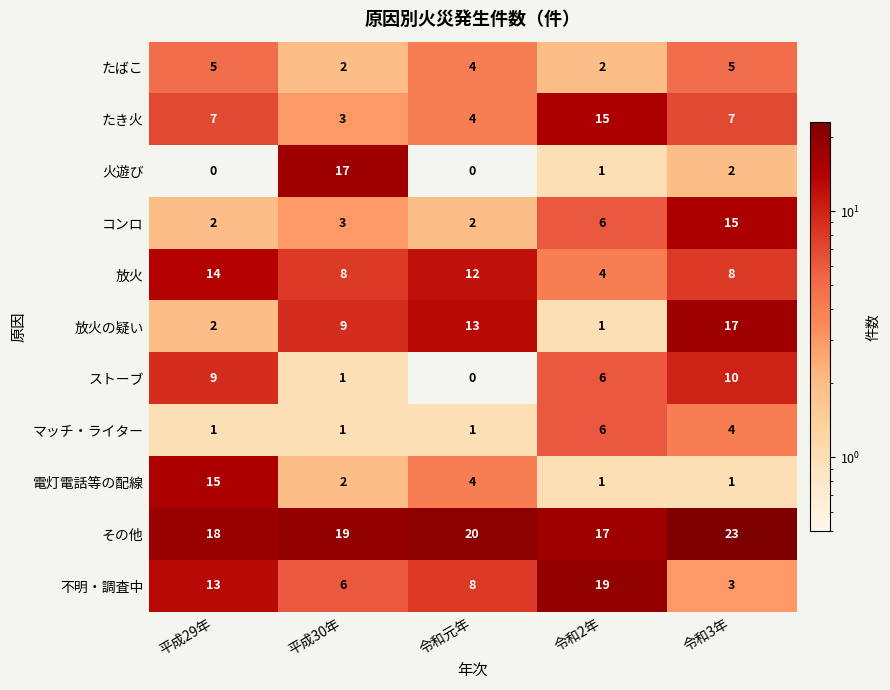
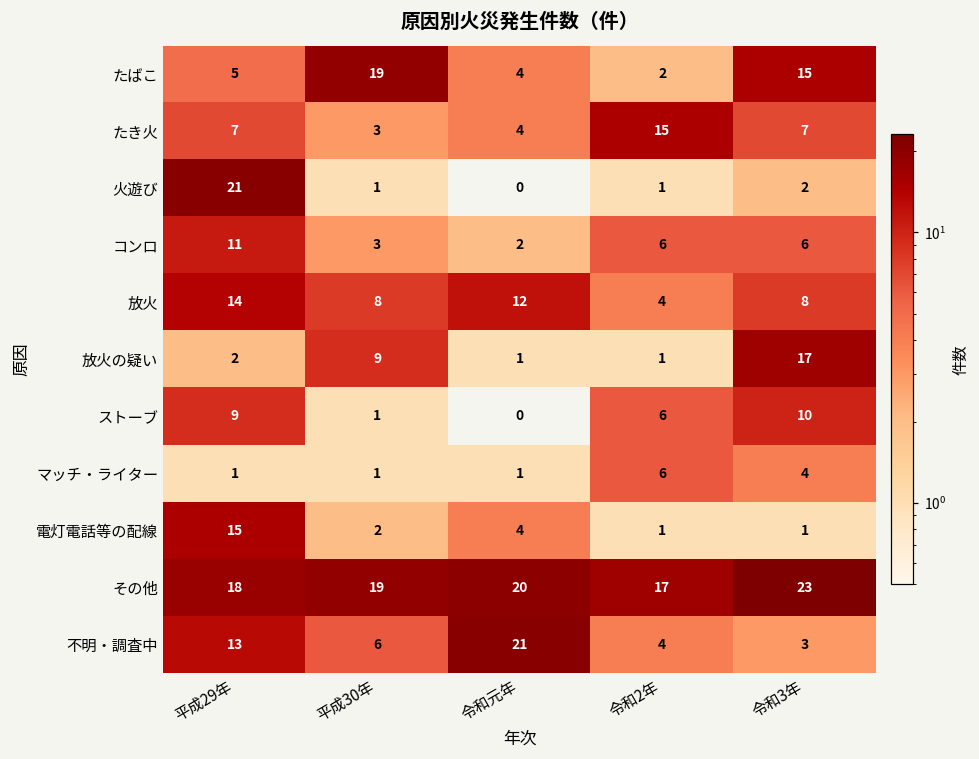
たばこ, 平成30年: 2 -> 19
たばこ, 令和3年: 5 -> 15
火遊び, 平成29年: 0 -> 21
火遊び, 平成30年: 17 -> 1
コンロ, 平成29年: 2 -> 11
コンロ, 令和3年: 15 -> 6
放火の疑い, 令和元年: 13 -> 1
不明・調査中, 令和元年: 8 -> 21
不明・調査中, 令和2年: 19 -> 4
